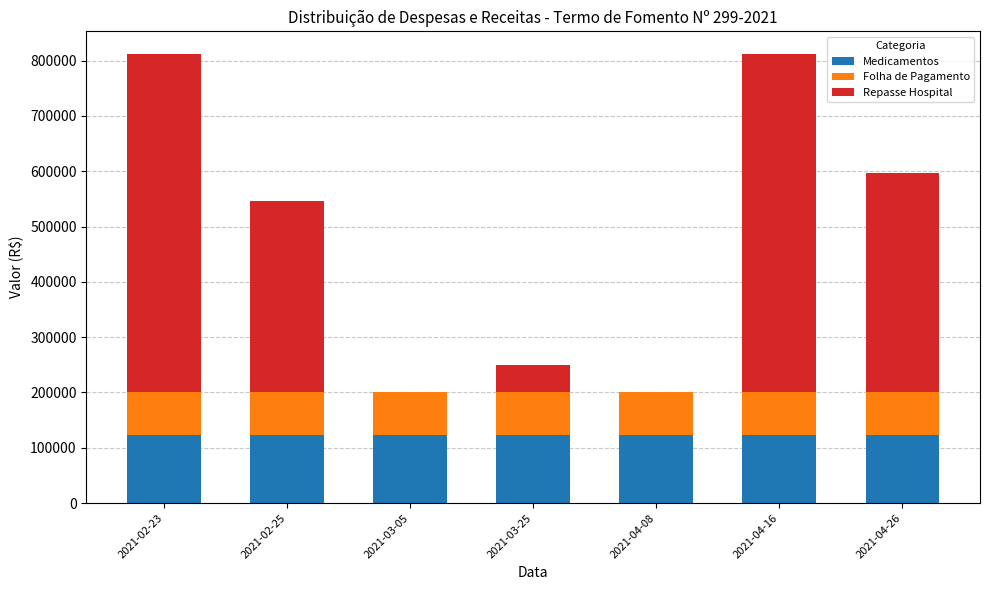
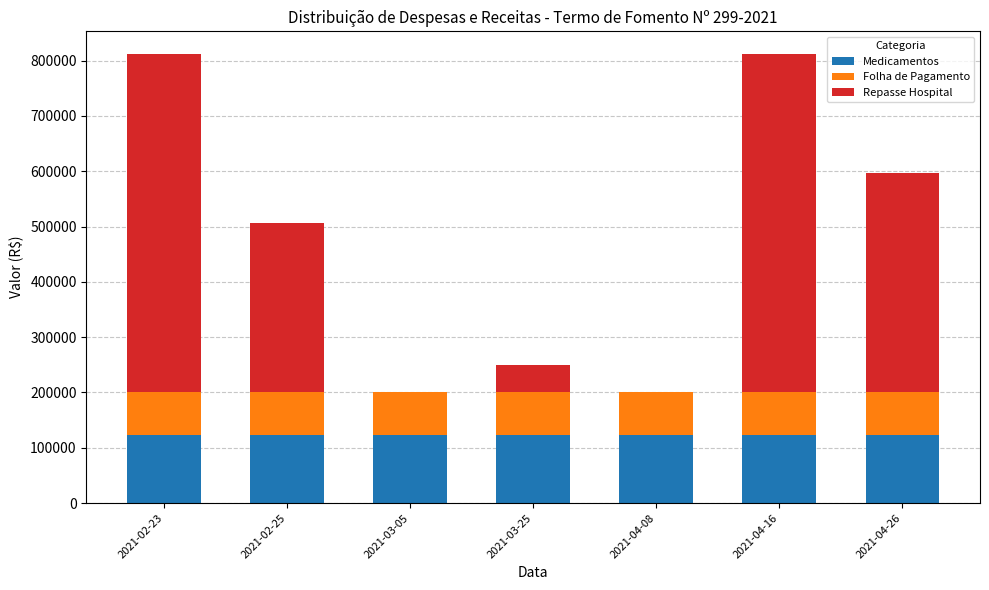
Repasse Hospital, 2021-02-25: 340000 -> 310000
